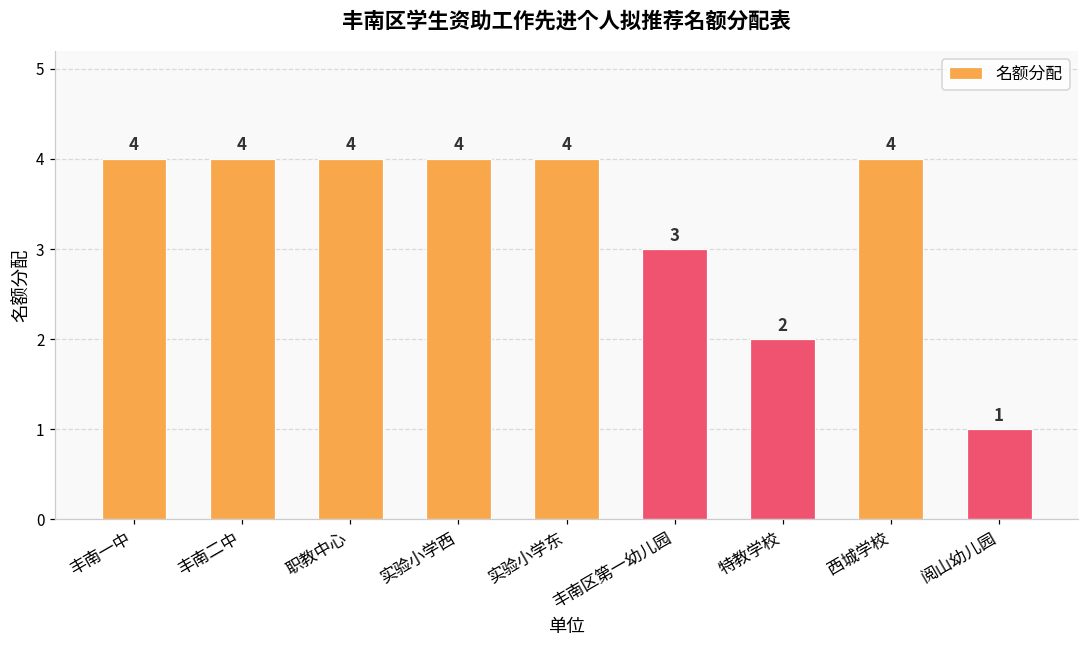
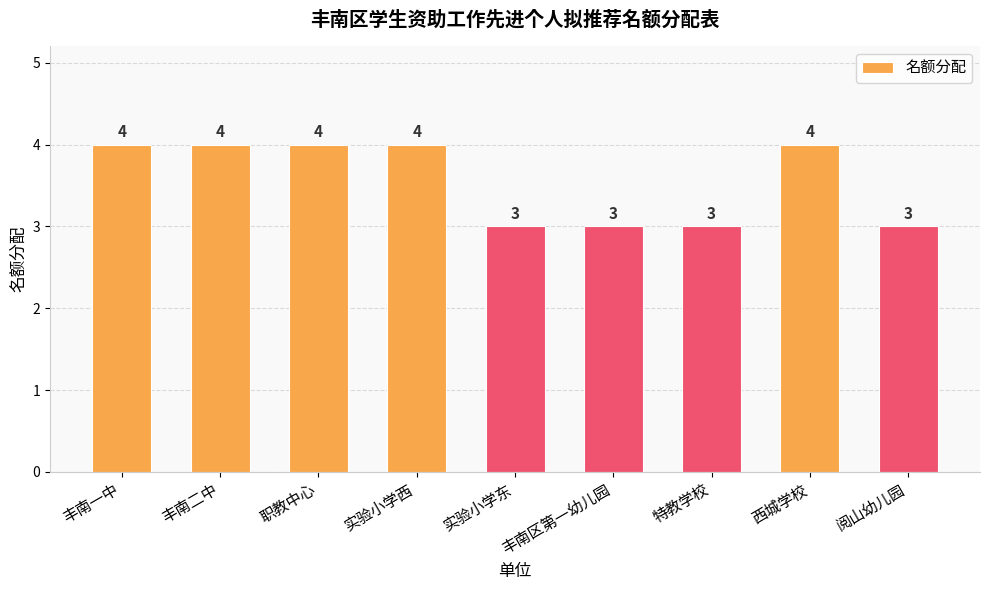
实验小学东: 4 -> 3
特教学校: 2 -> 3
阅山幼儿园: 1 -> 3
